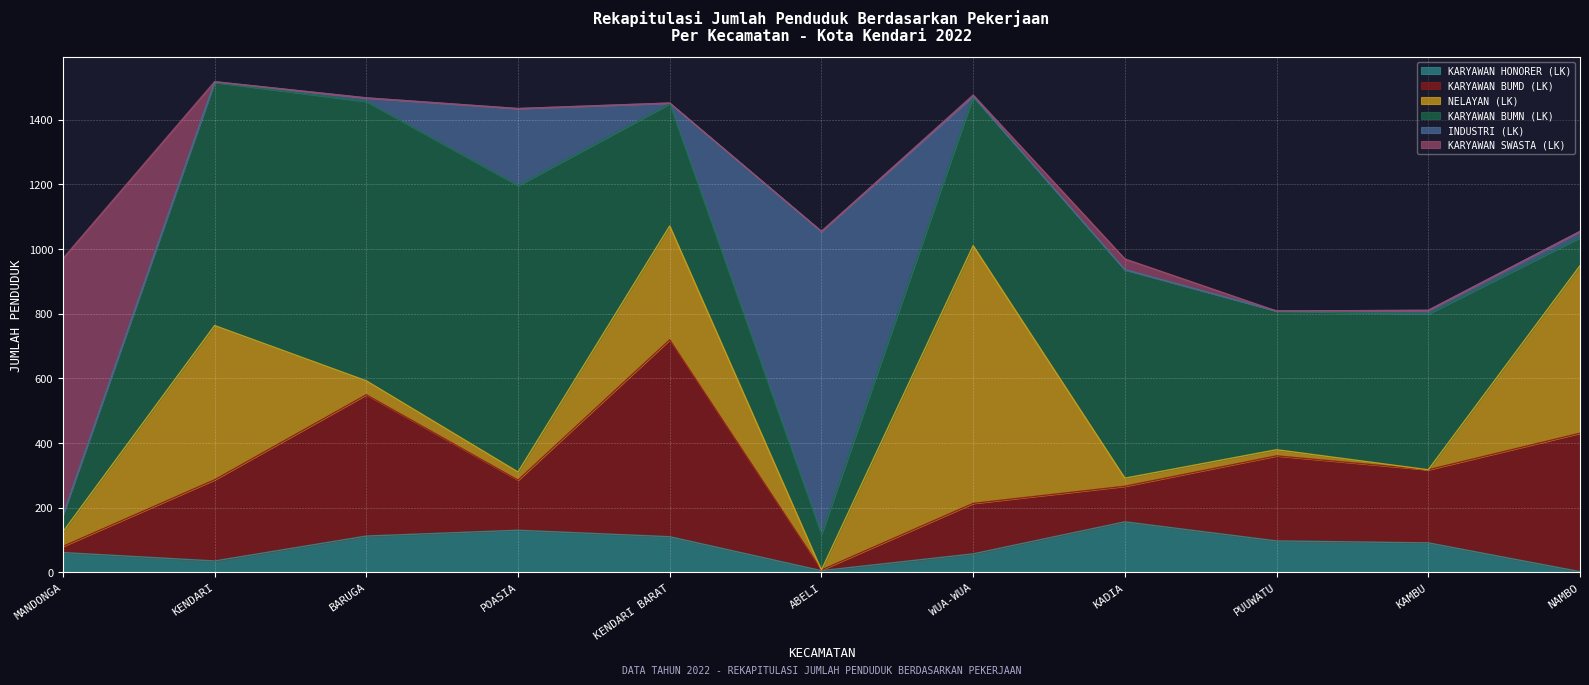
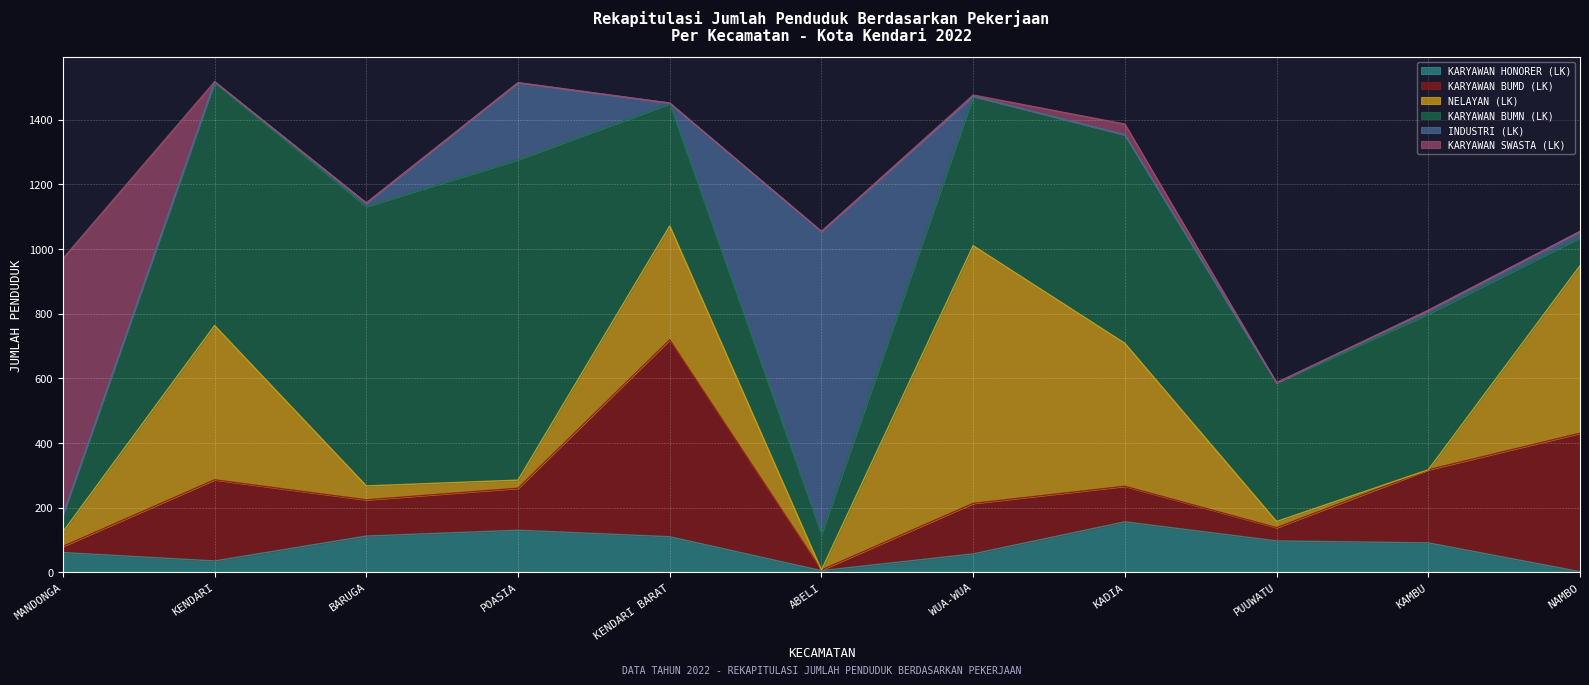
KARYAWAN BUMD (LK), BARUGA: 440 -> 110
KARYAWAN BUMD (LK), POASIA: 160 -> 130
KARYAWAN BUMN (LK), POASIA: 890 -> 990
NELAYAN (LK), KADIA: 30 -> 440
KARYAWAN BUMD (LK), PUUWATU: 260 -> 40
